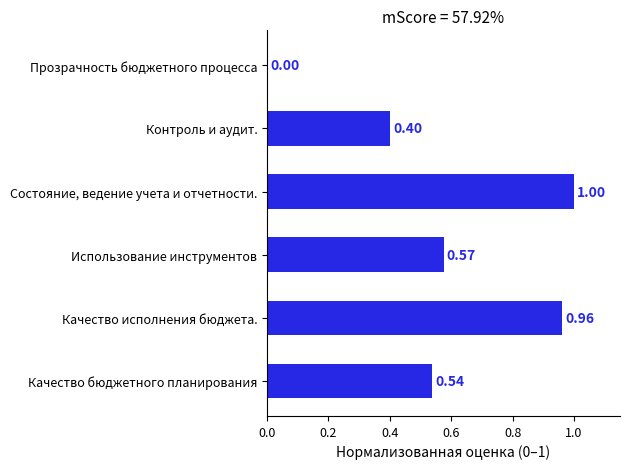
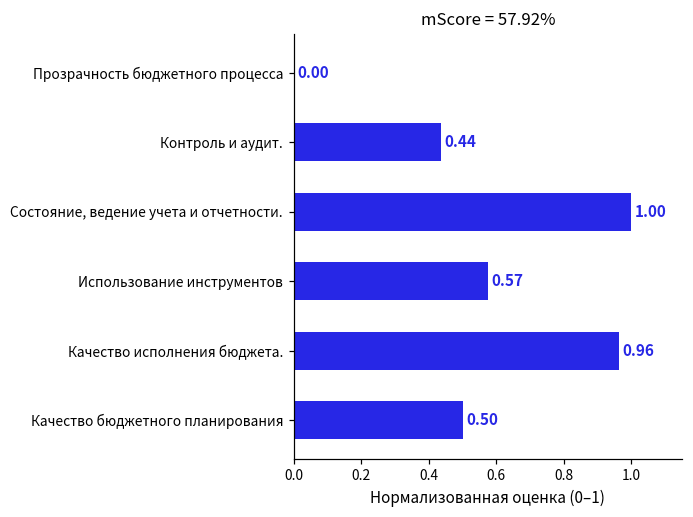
Контроль и аудит.: 0.40 -> 0.44
Качество бюджетного планирования: 0.54 -> 0.50
